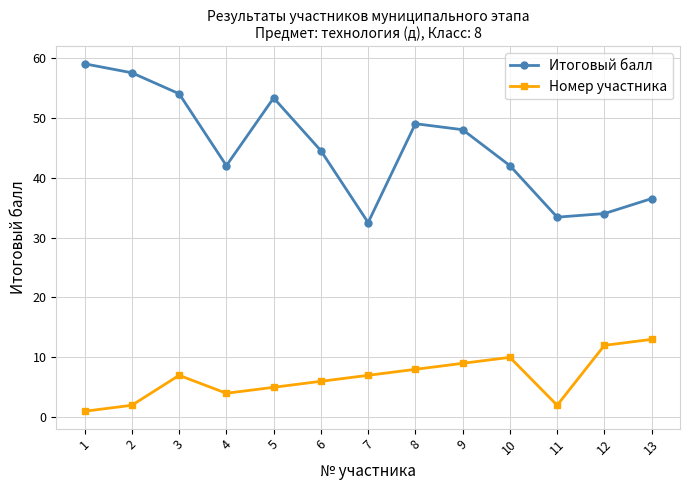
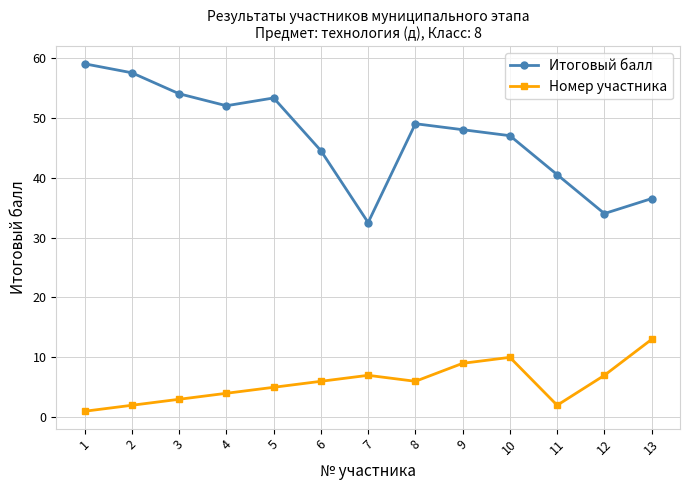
Номер участника, 3: 7 -> 3
Итоговый балл, 4: 42 -> 52
Номер участника, 8: 8 -> 6
Итоговый балл, 10: 42 -> 47
Итоговый балл, 11: 33 -> 41
Номер участника, 12: 12 -> 7
